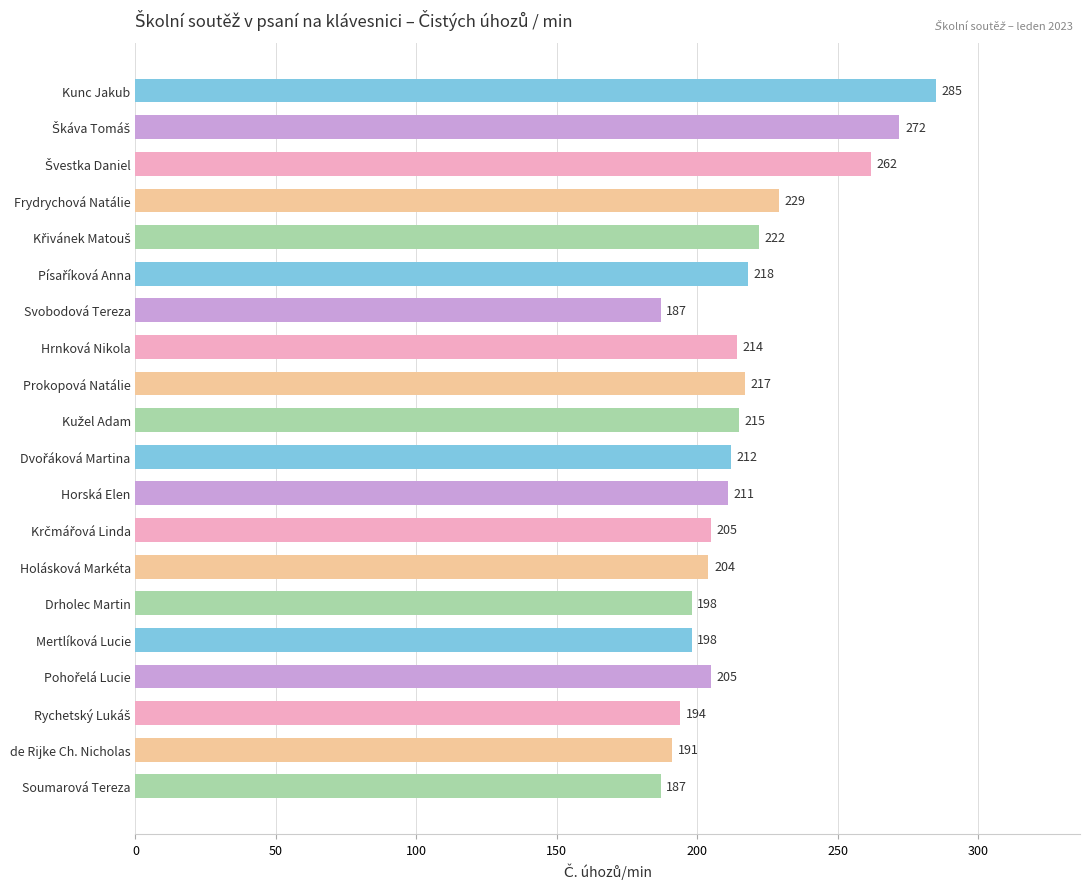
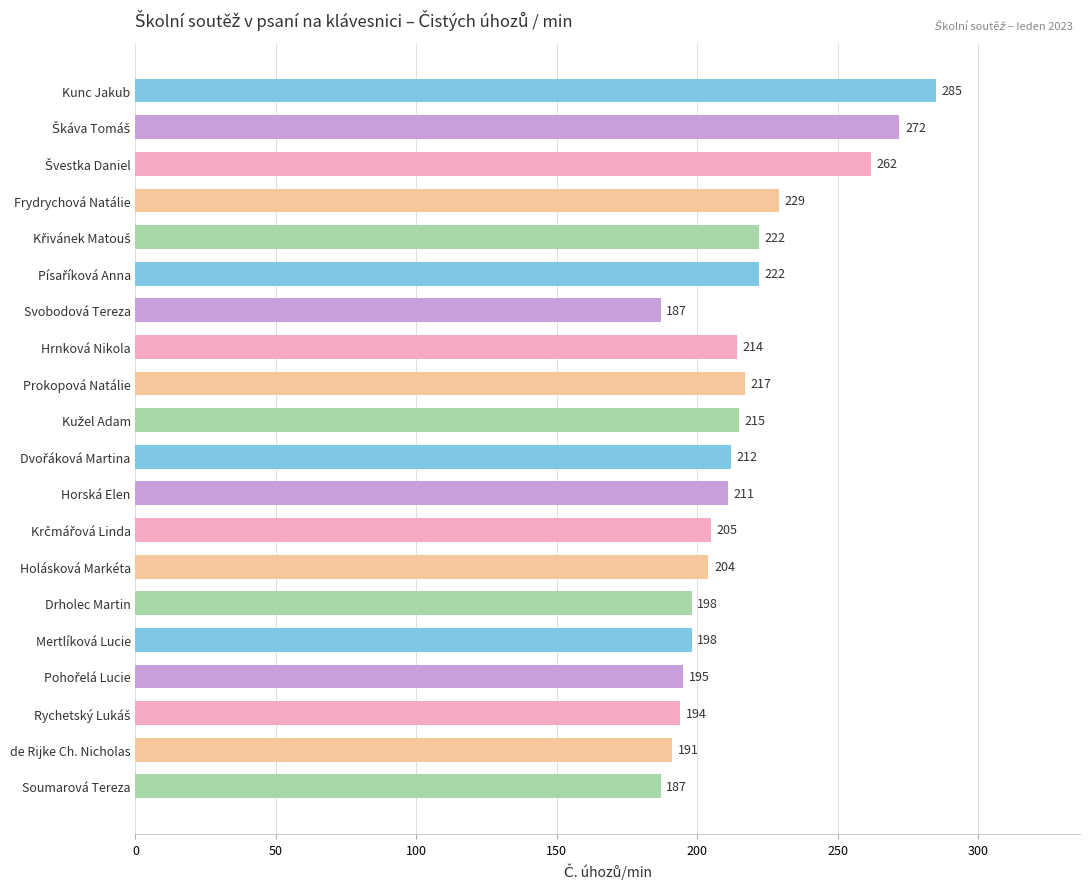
Písaříková Anna: 218 -> 222
Pohořelá Lucie: 205 -> 195
